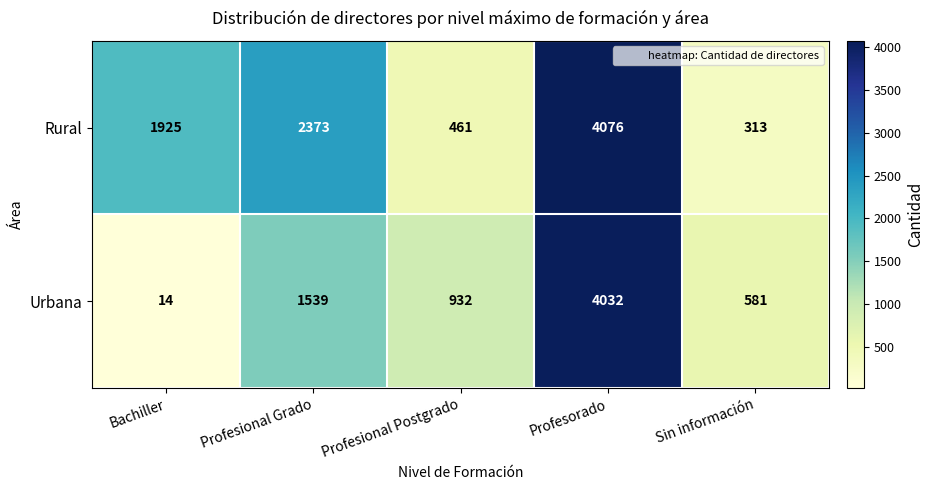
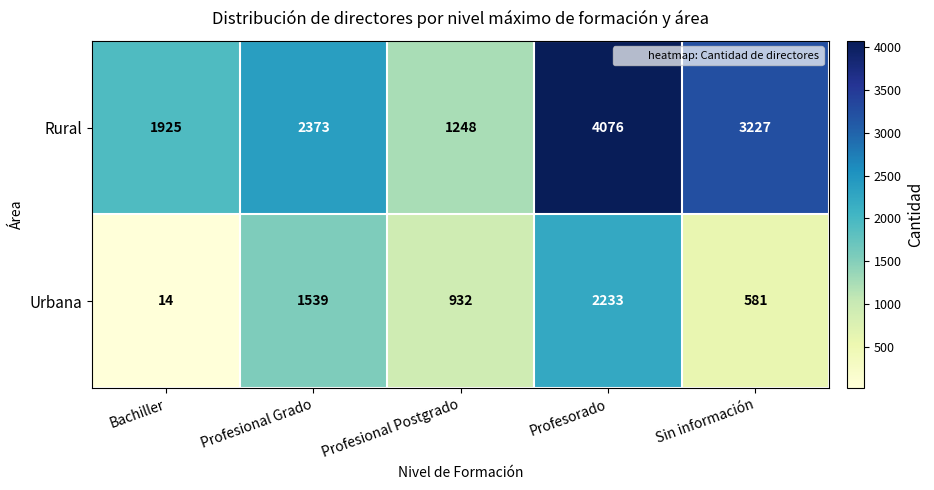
Rural, Profesional Postgrado: 461 -> 1248
Rural, Sin información: 313 -> 3227
Urbana, Profesorado: 4032 -> 2233
